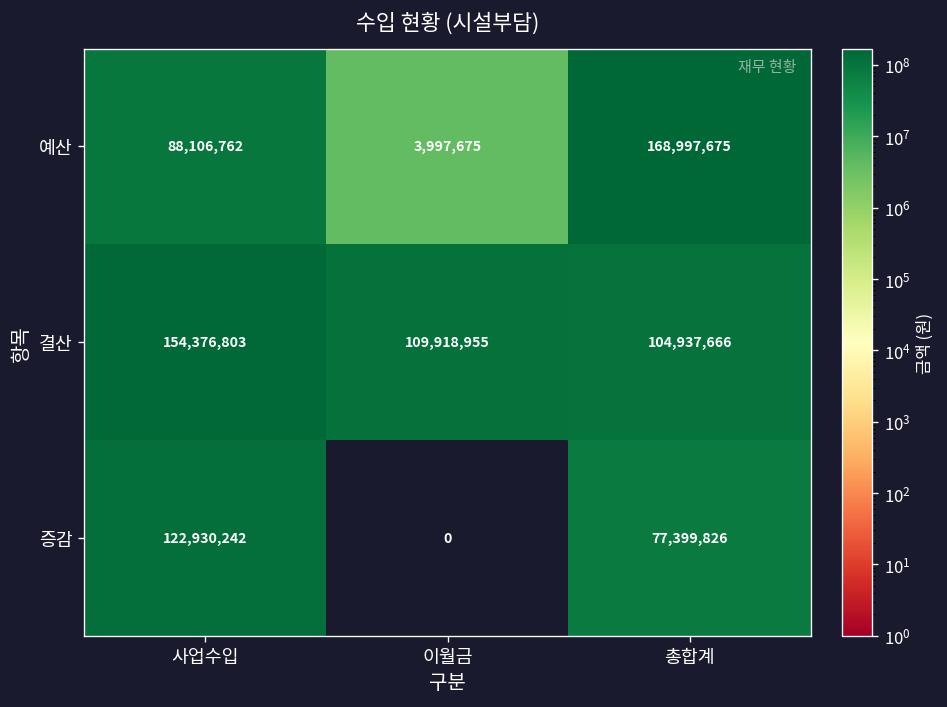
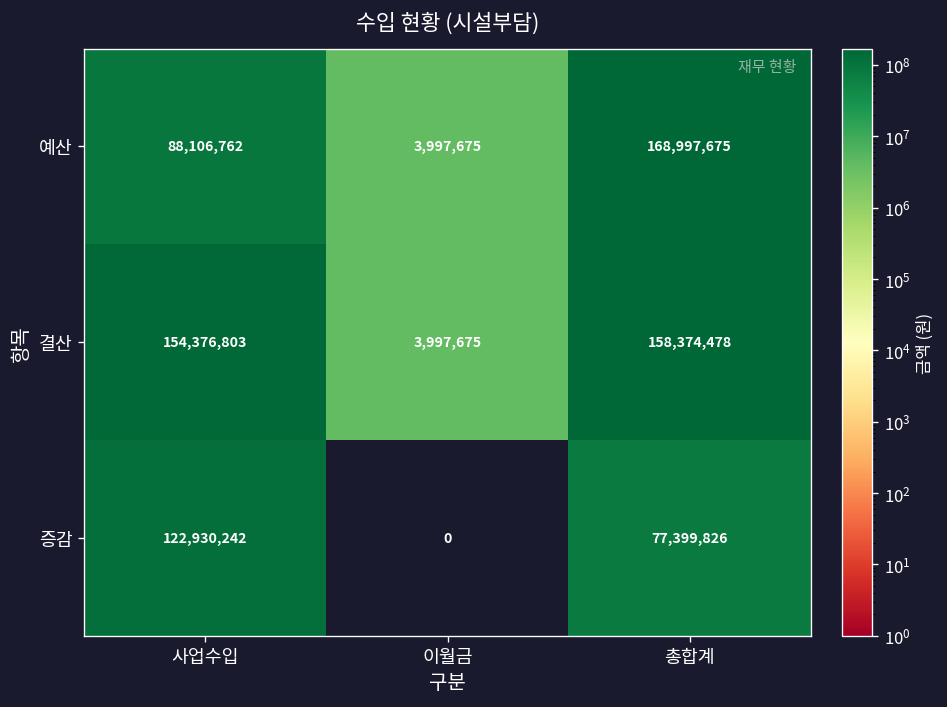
결산, 이월금: 109,918,955 -> 3,997,675
결산, 총합계: 104,937,666 -> 158,374,478
